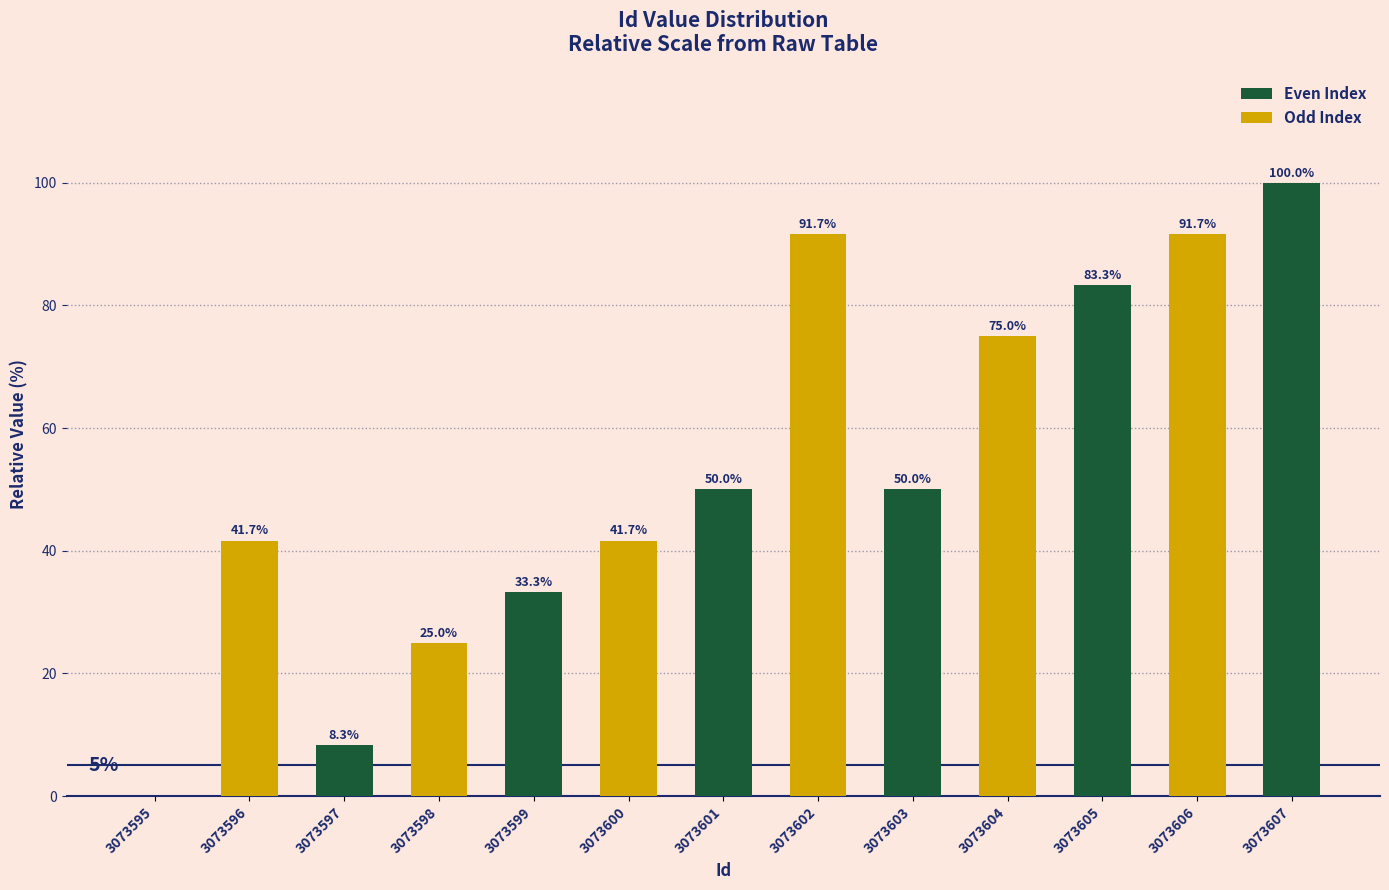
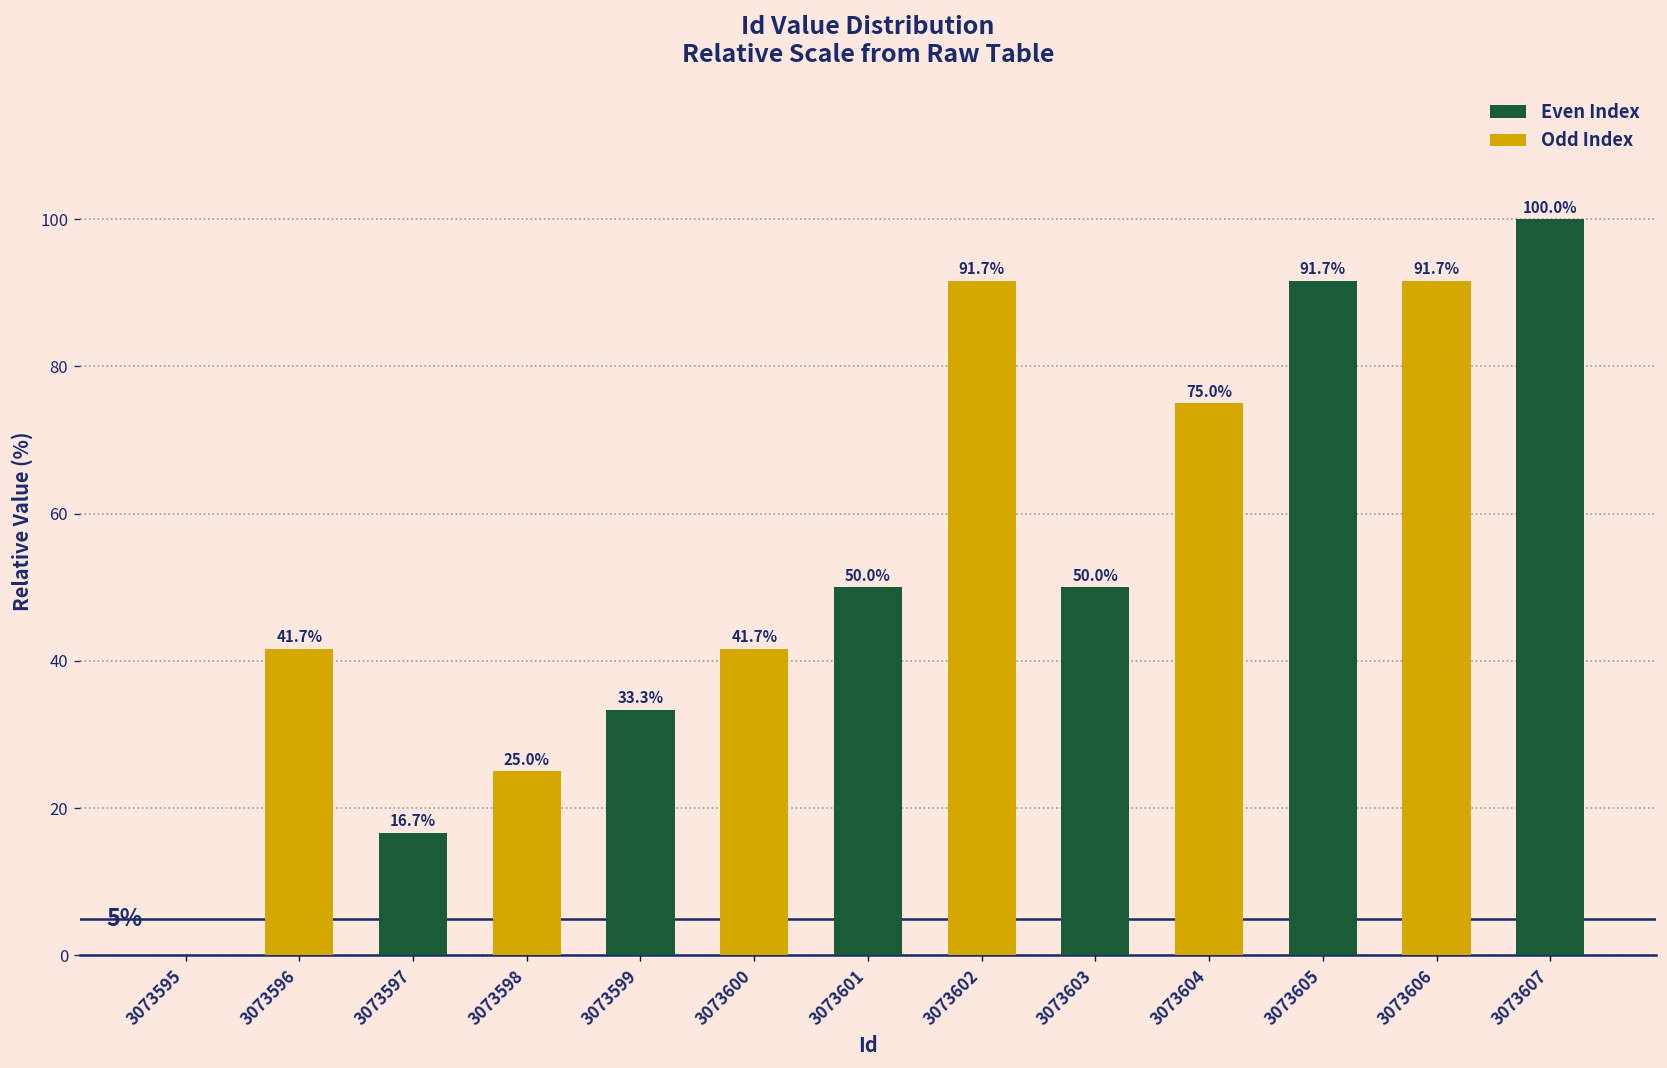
3073597: 8.3% -> 16.7%
3073605: 83.3% -> 91.7%
